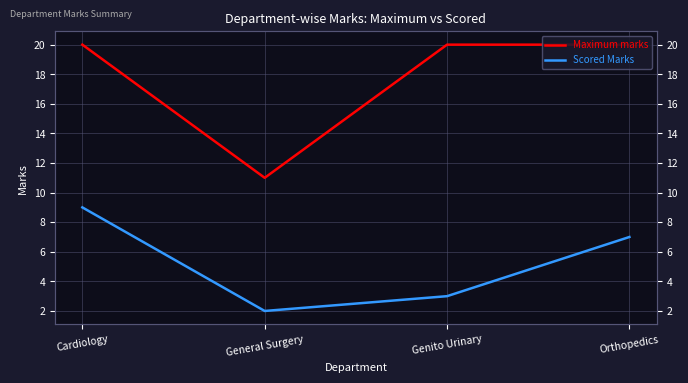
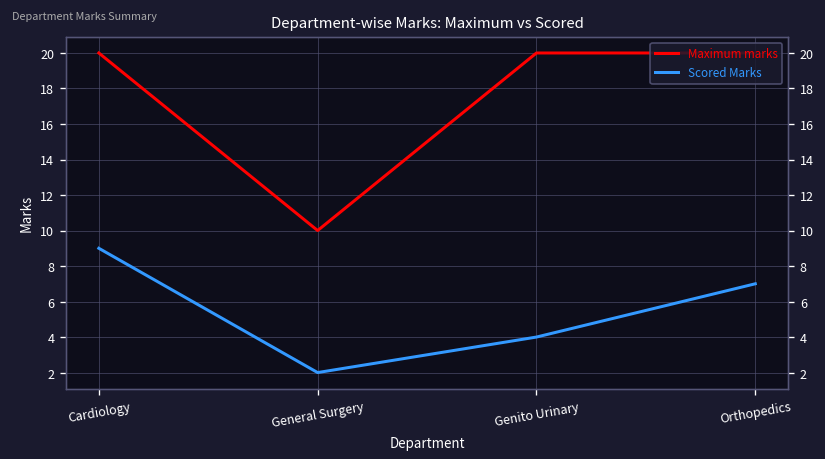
Maximum marks, General Surgery: 11 -> 10
Scored Marks, Genito Urinary: 3 -> 4
